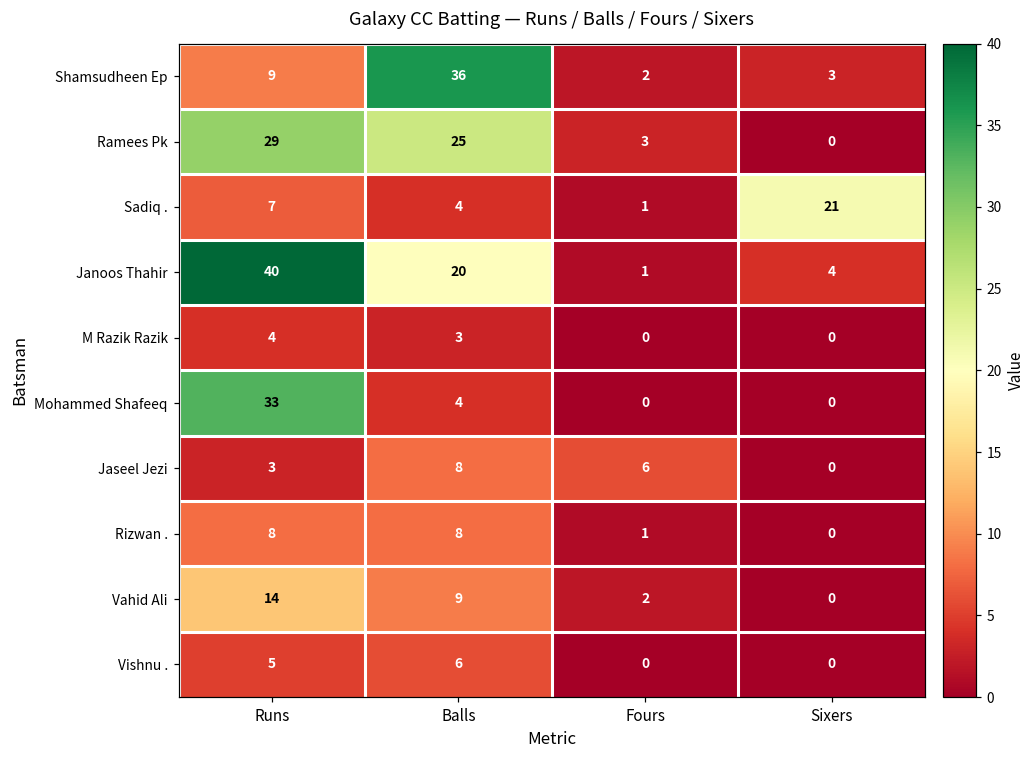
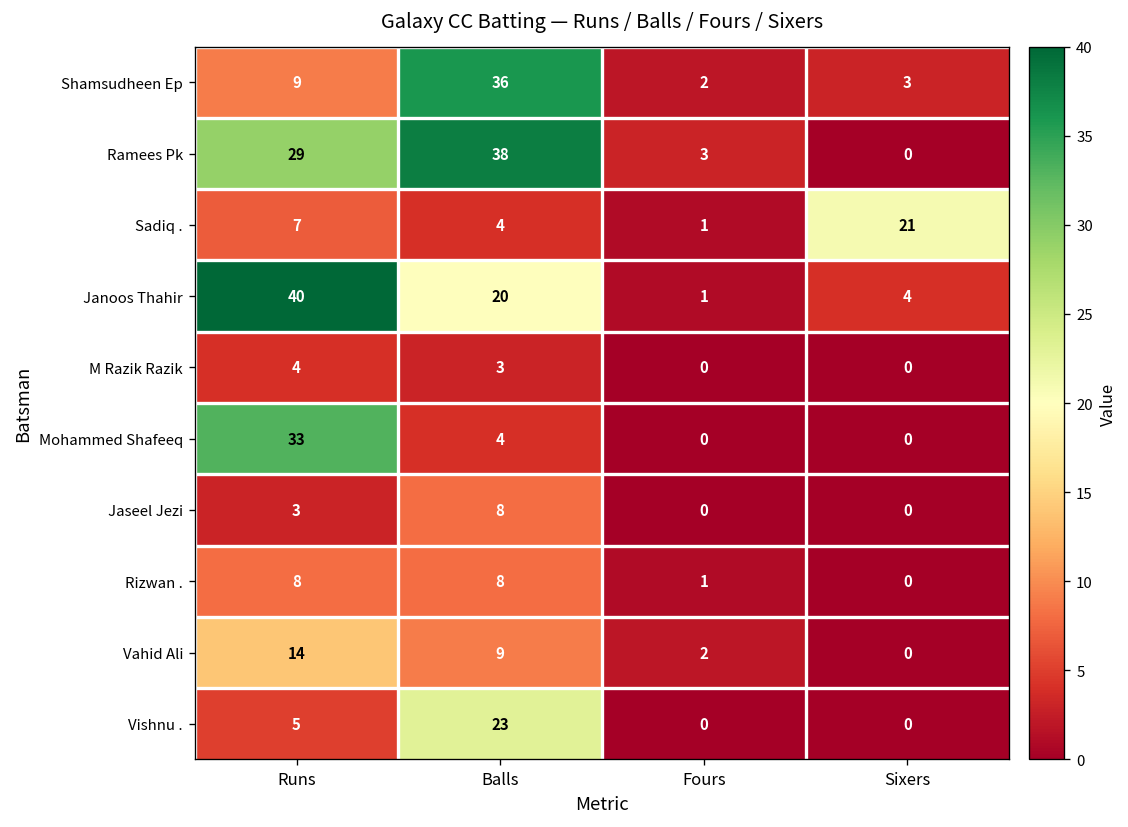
Ramees Pk, Balls: 25 -> 38
Jaseel Jezi, Fours: 6 -> 0
Vishnu ., Balls: 6 -> 23
